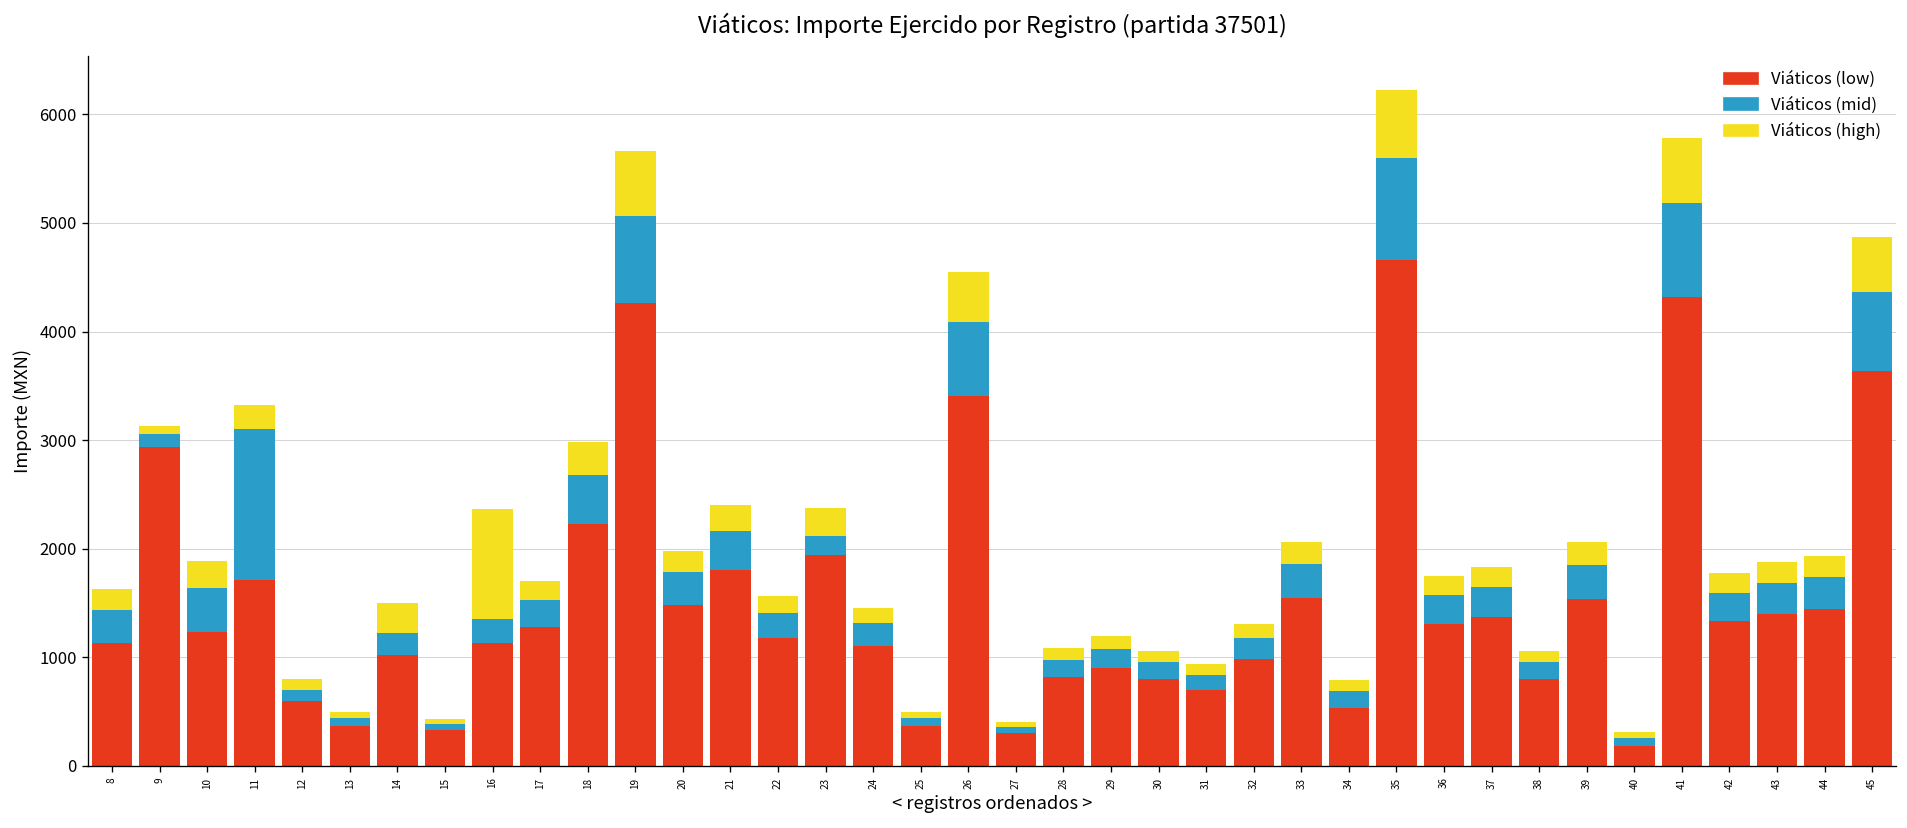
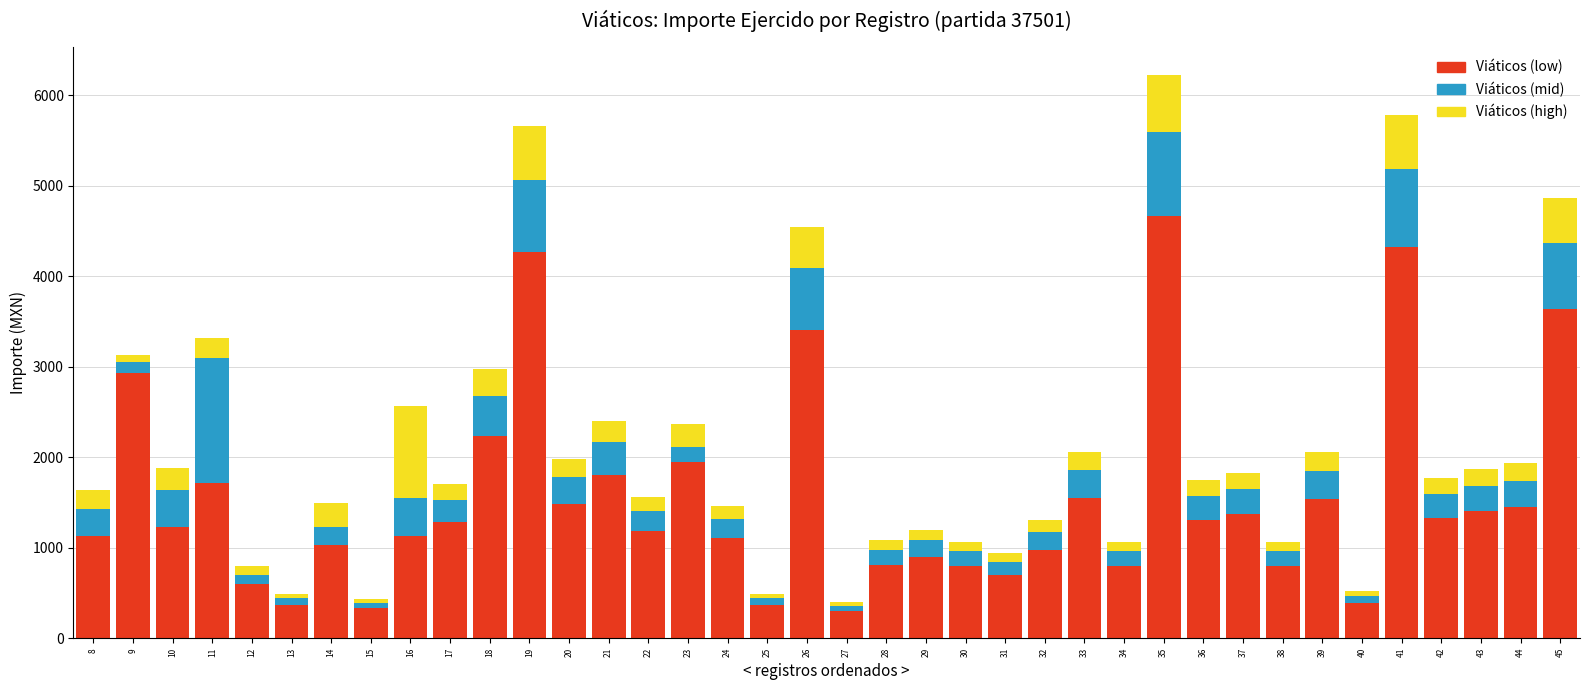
Viáticos (mid), 16: 200 -> 400
Viáticos (low), 34: 500 -> 800
Viáticos (low), 40: 200 -> 400
